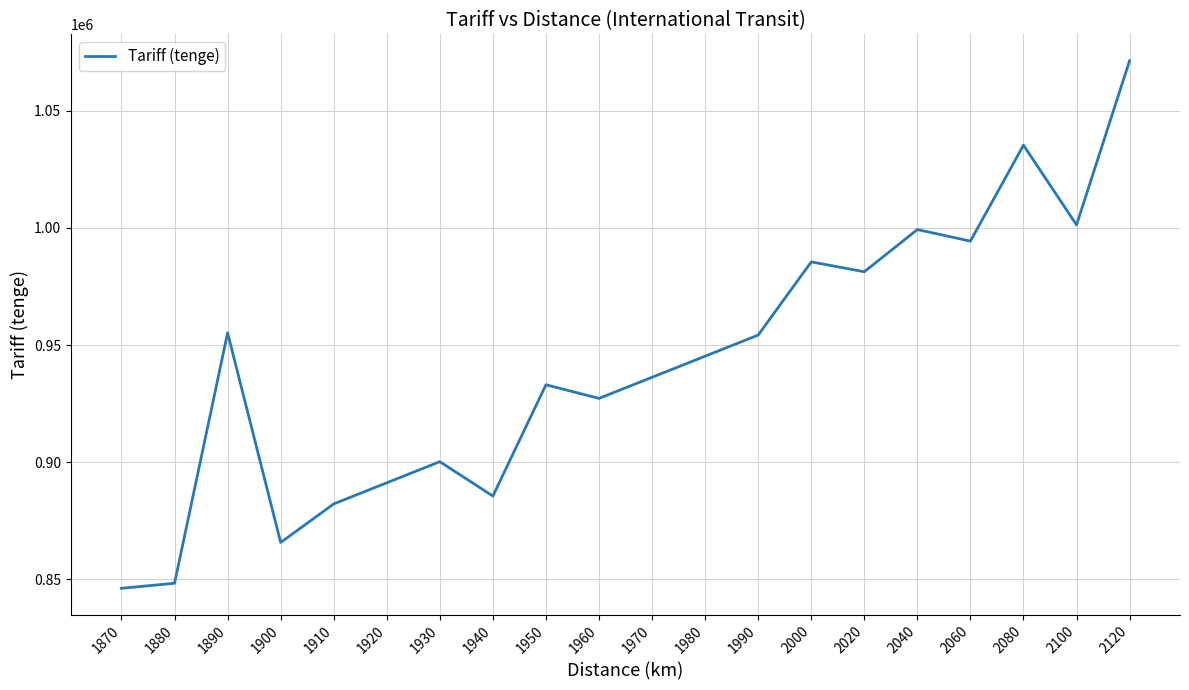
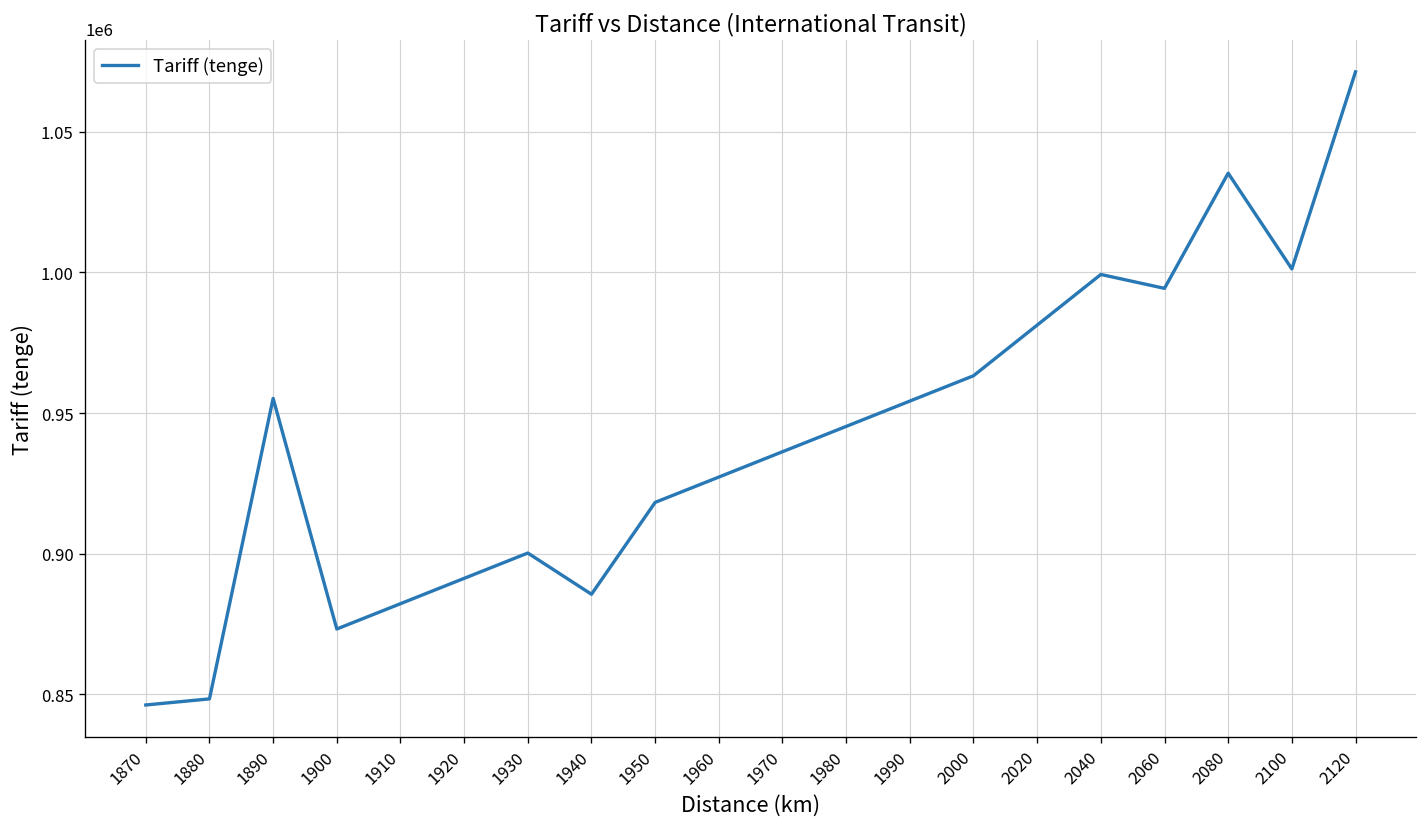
1900: 866000 -> 873000
1950: 933000 -> 918000
2000: 986000 -> 963000
